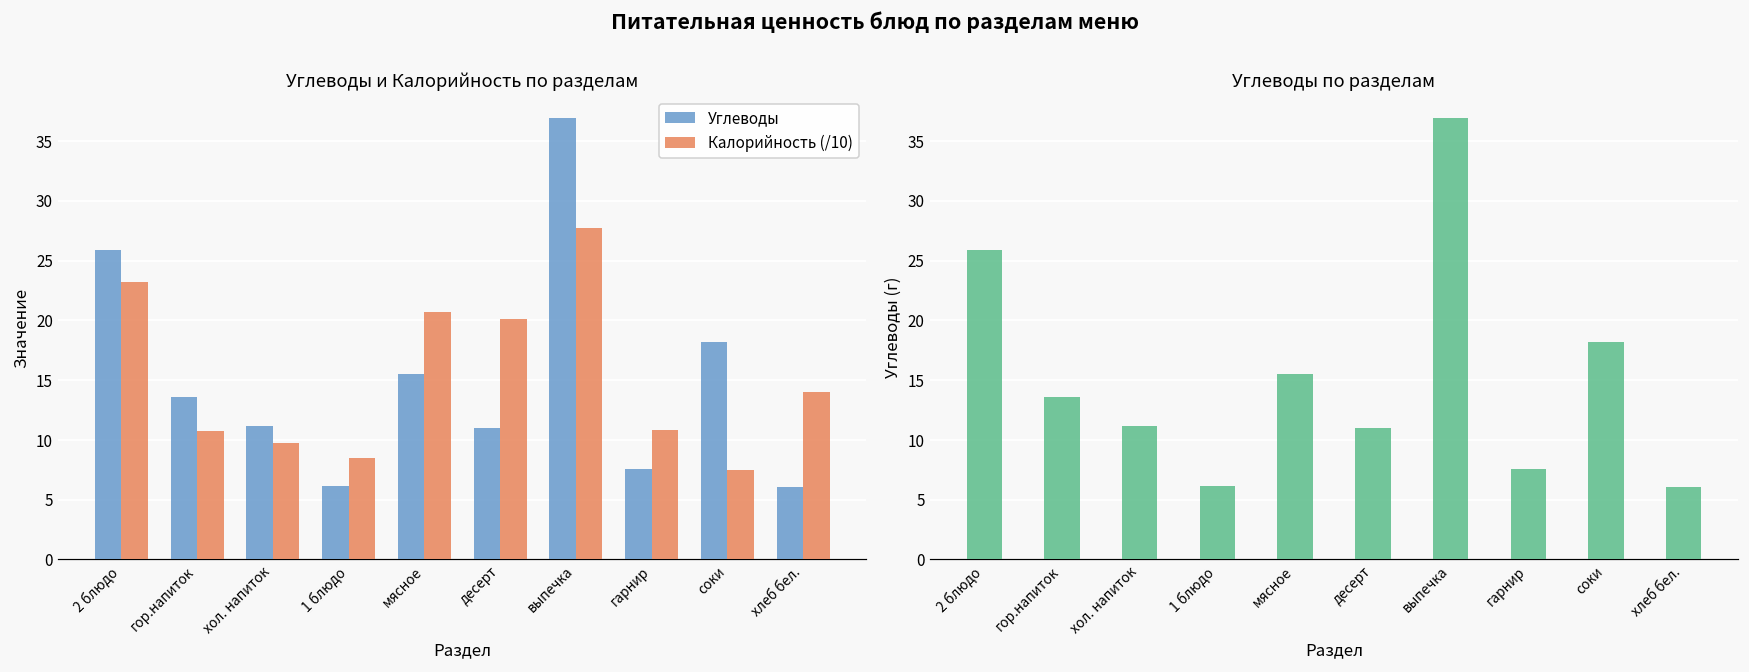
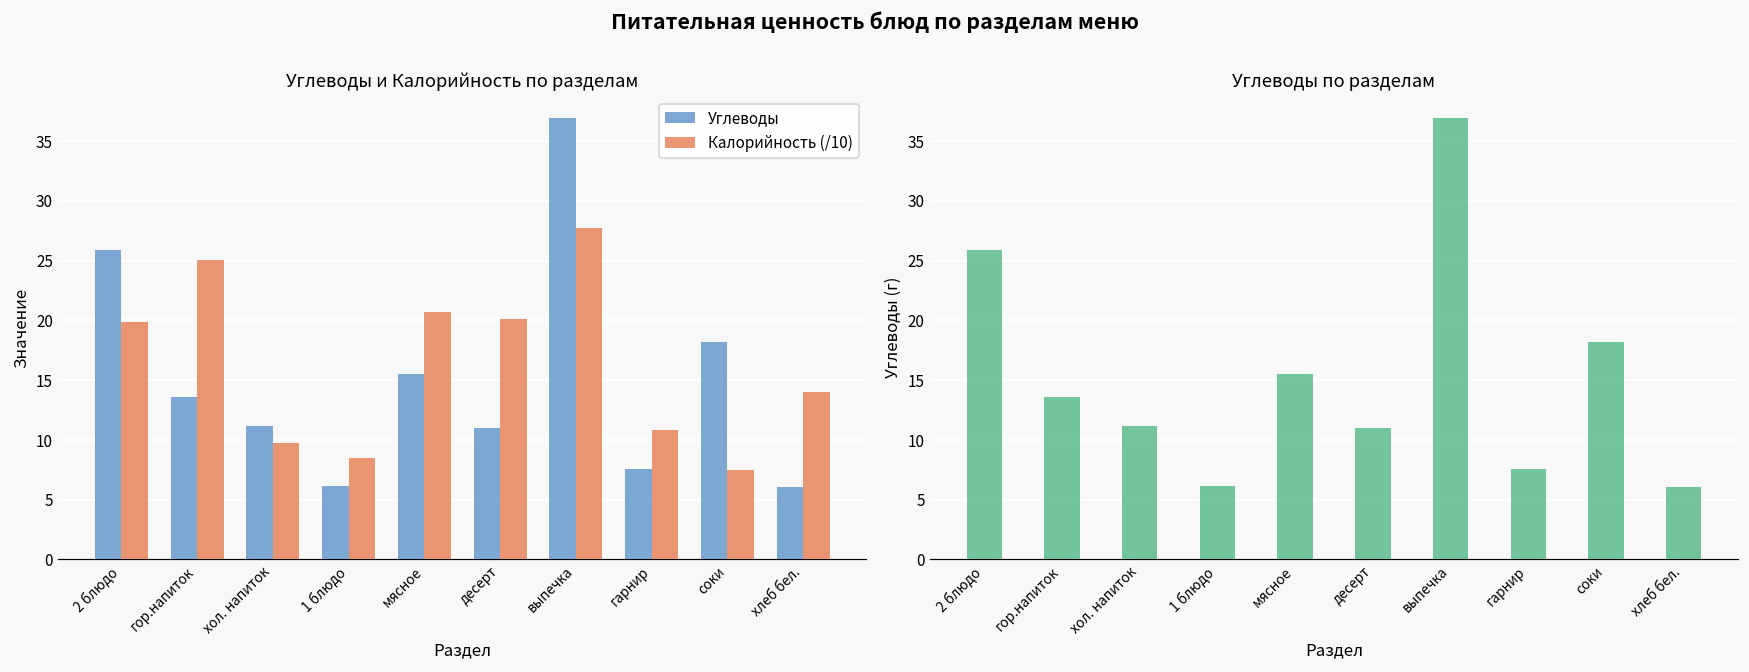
Углеводы и Калорийность по разделам, Калорийность (/10), 2 блюдо: 23.3 -> 19.9
Углеводы и Калорийность по разделам, Калорийность (/10), гор.напиток: 10.8 -> 25.1
